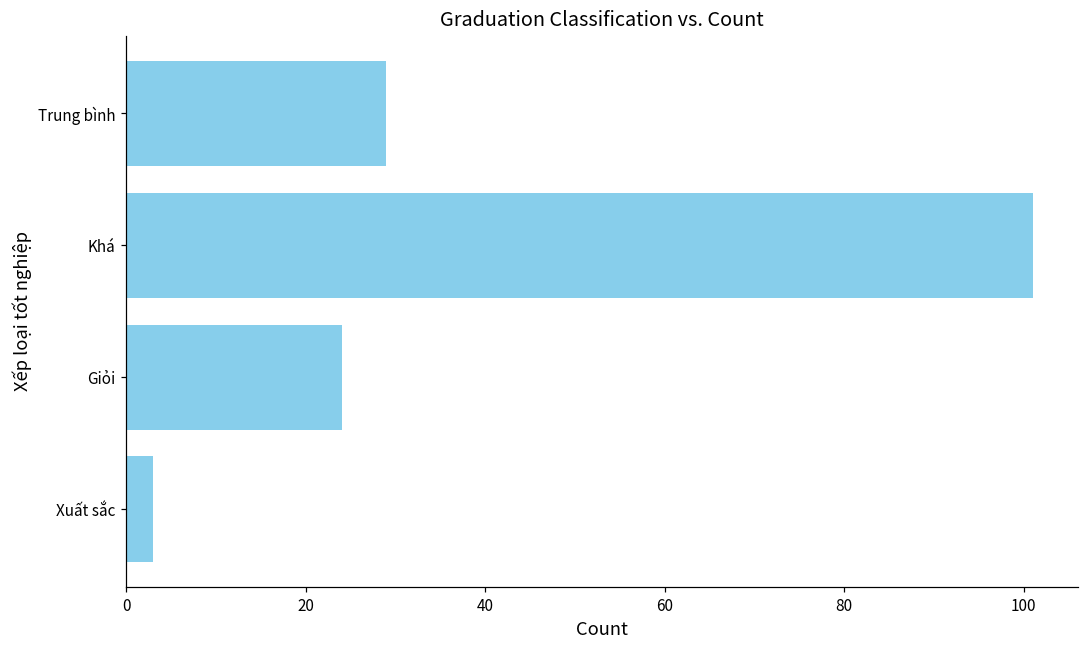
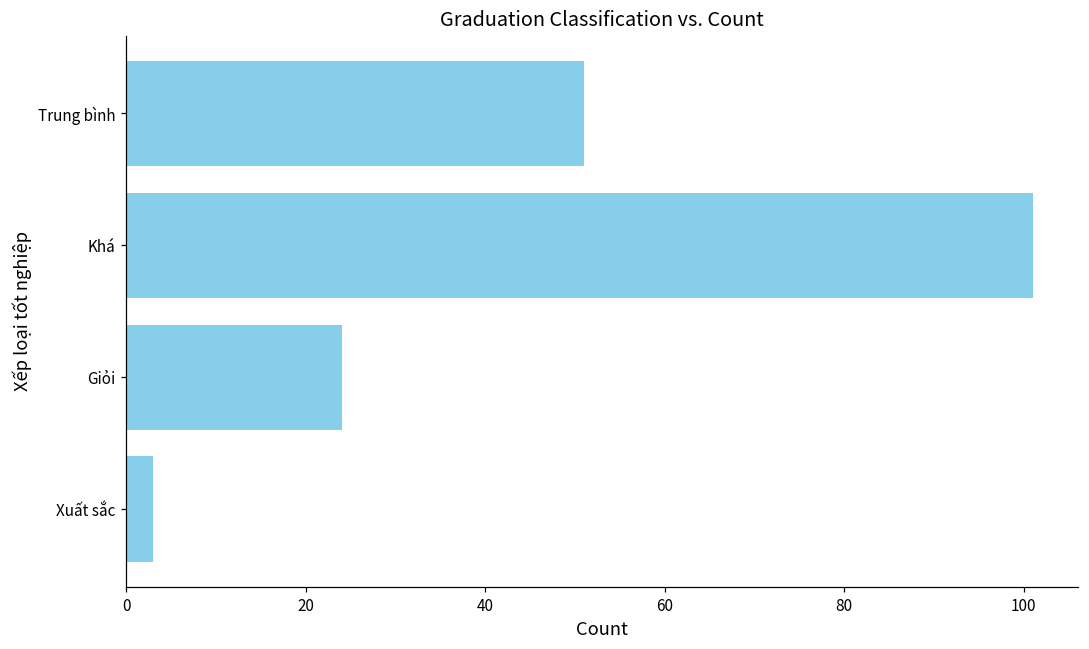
Trung bình: 29 -> 51
